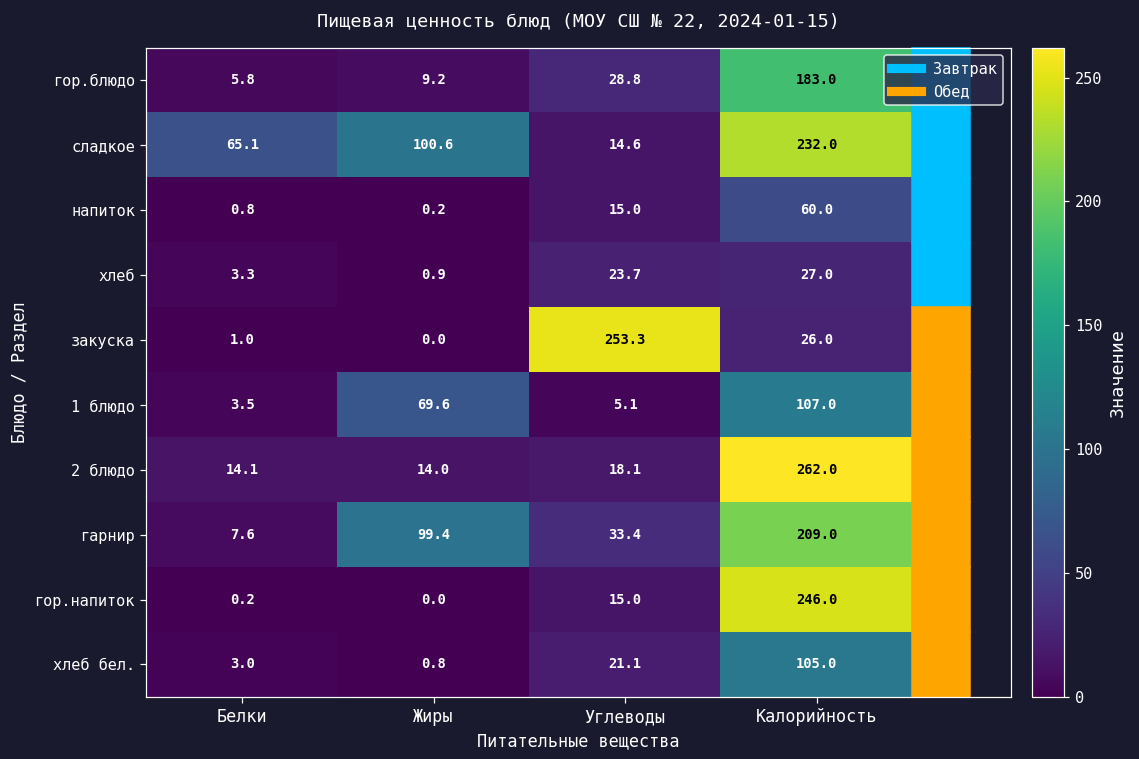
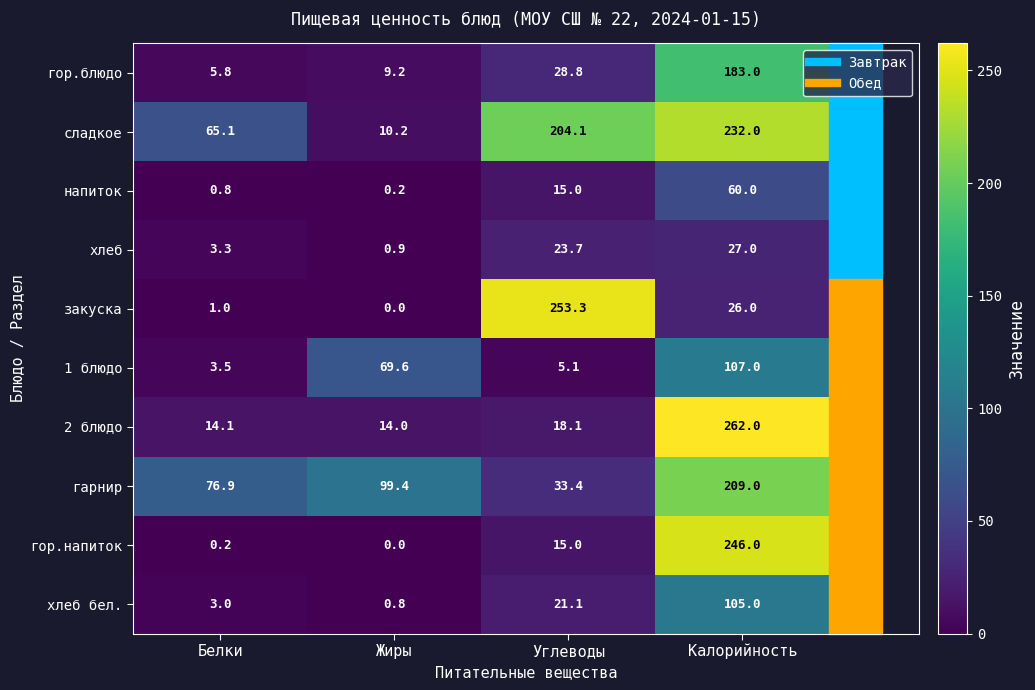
сладкое, Жиры: 100.6 -> 10.2
сладкое, Углеводы: 14.6 -> 204.1
гарнир, Белки: 7.6 -> 76.9
